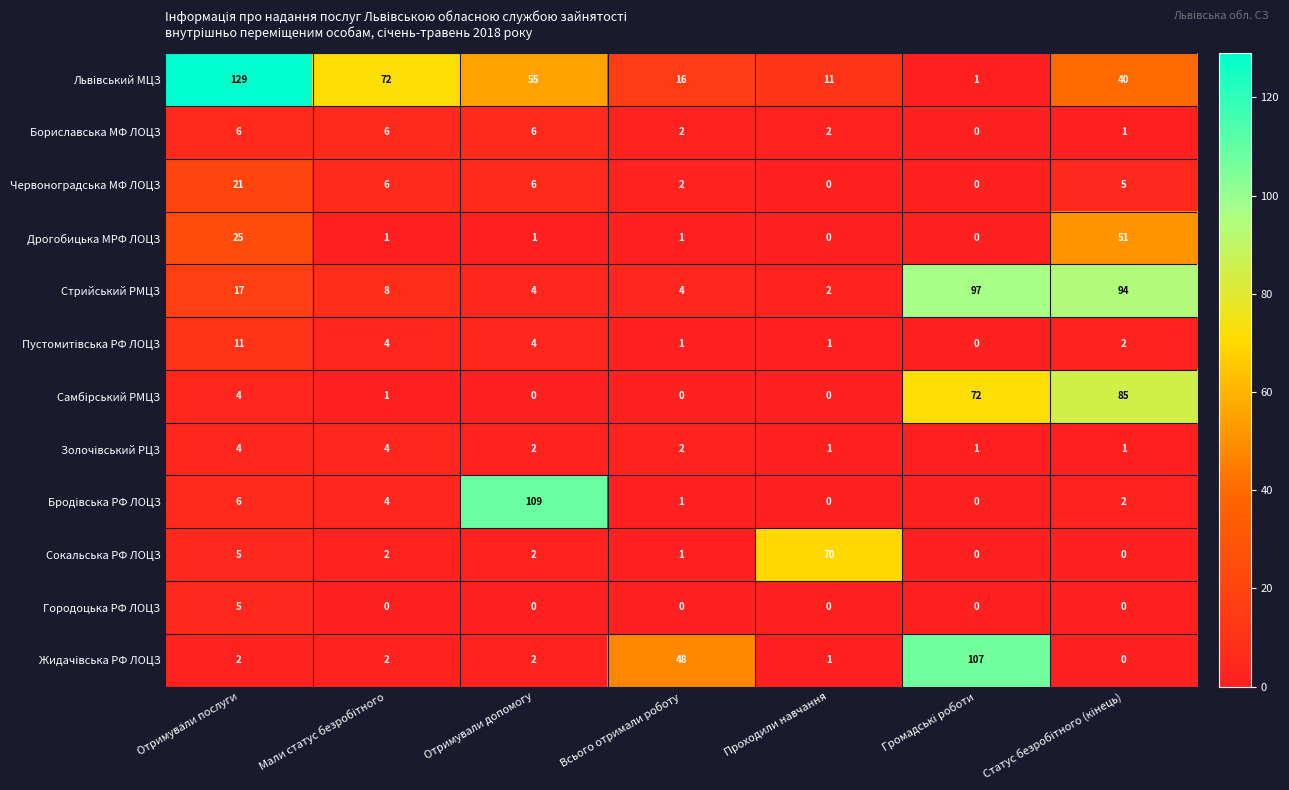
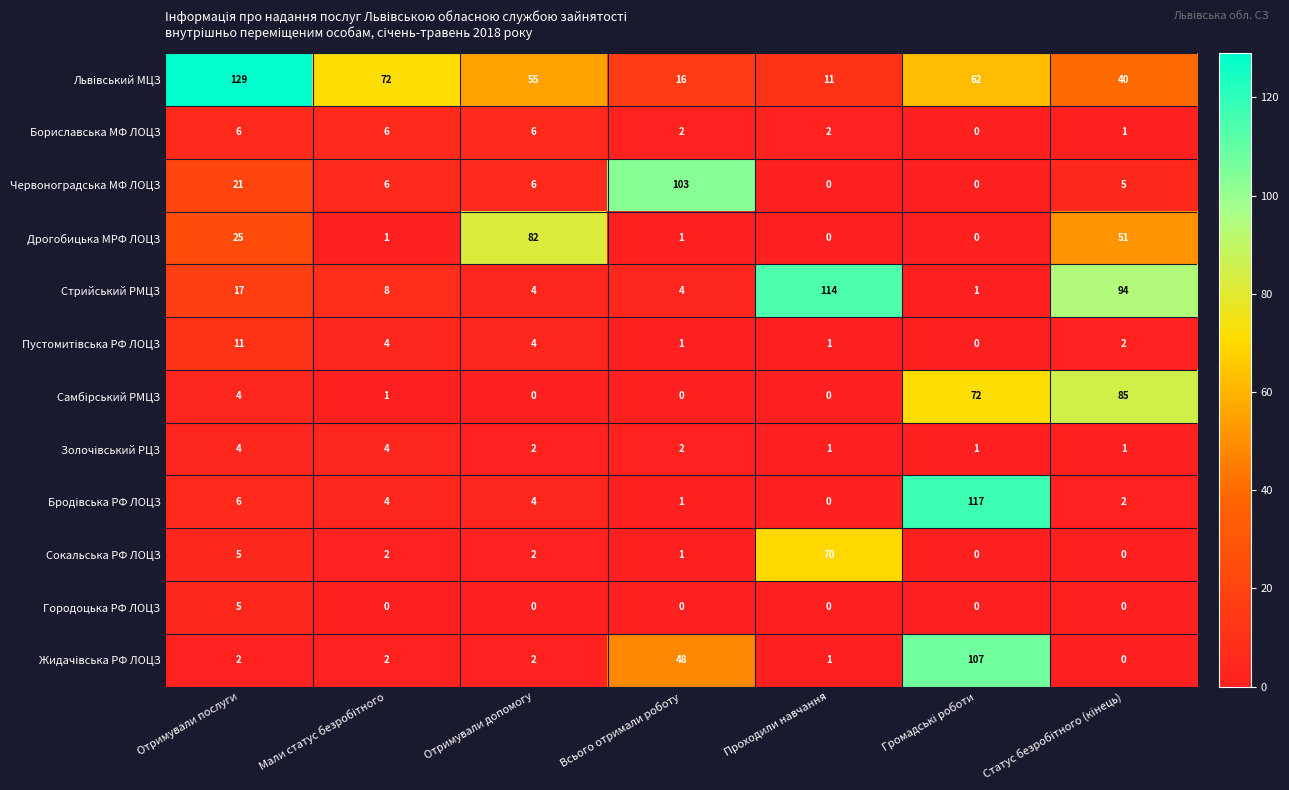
Львівський МЦЗ, Громадські роботи: 1 -> 62
Червоноградська МФ ЛОЦЗ, Всього отримали роботу: 2 -> 103
Дрогобицька МРФ ЛОЦЗ, Отримували допомогу: 1 -> 82
Стрийський РМЦЗ, Проходили навчання: 2 -> 114
Стрийський РМЦЗ, Громадські роботи: 97 -> 1
Бродівська РФ ЛОЦЗ, Отримували допомогу: 109 -> 4
Бродівська РФ ЛОЦЗ, Громадські роботи: 0 -> 117
